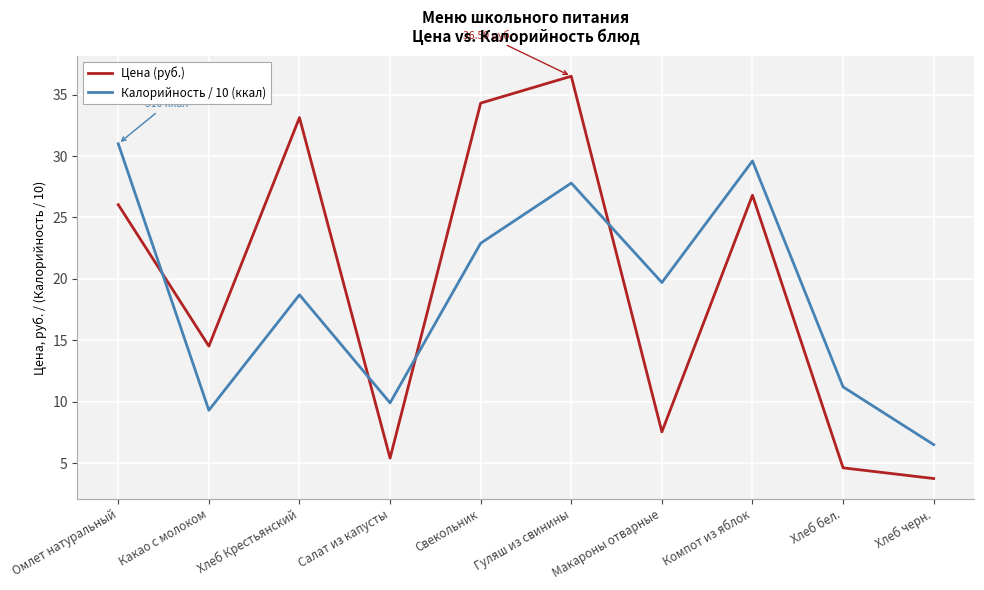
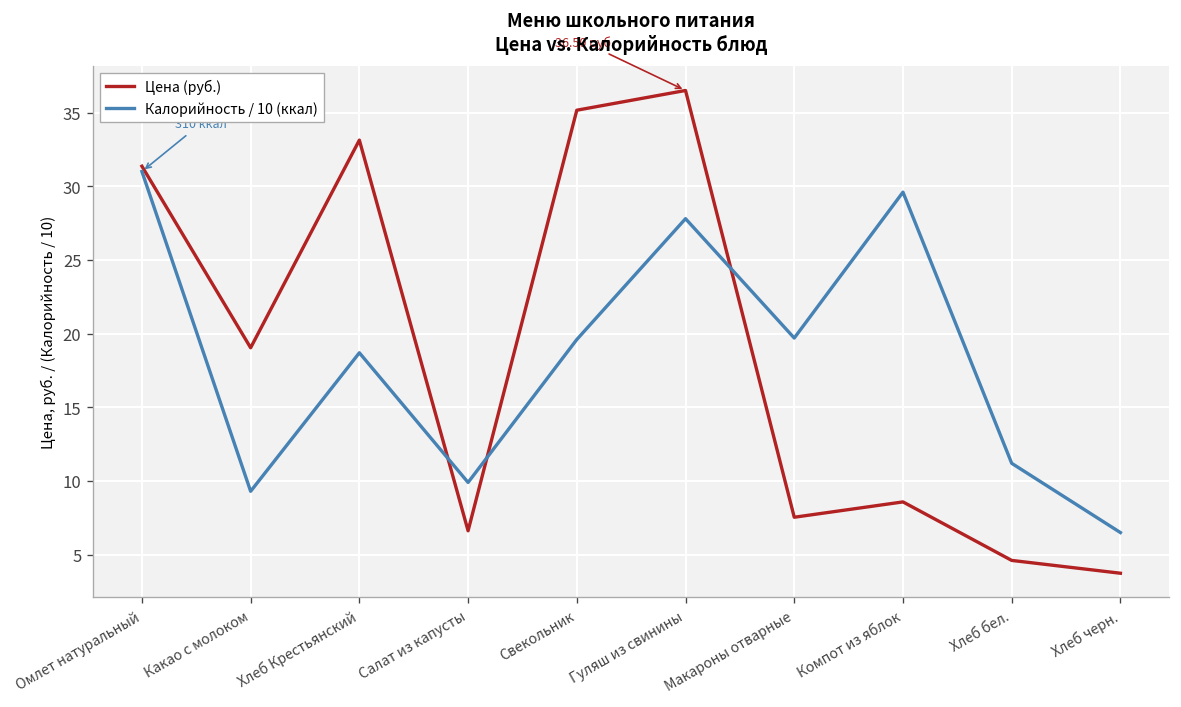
Цена (руб.), Омлет натуральный: 26.0 -> 31.4
Цена (руб.), Какао с молоком: 14.5 -> 19.0
Цена (руб.), Салат из капусты: 5.4 -> 6.6
Цена (руб.), Свекольник: 34.3 -> 35.2
Калорийность / 10 (ккал), Свекольник: 22.9 -> 19.6
Цена (руб.), Компот из яблок: 26.8 -> 8.6
